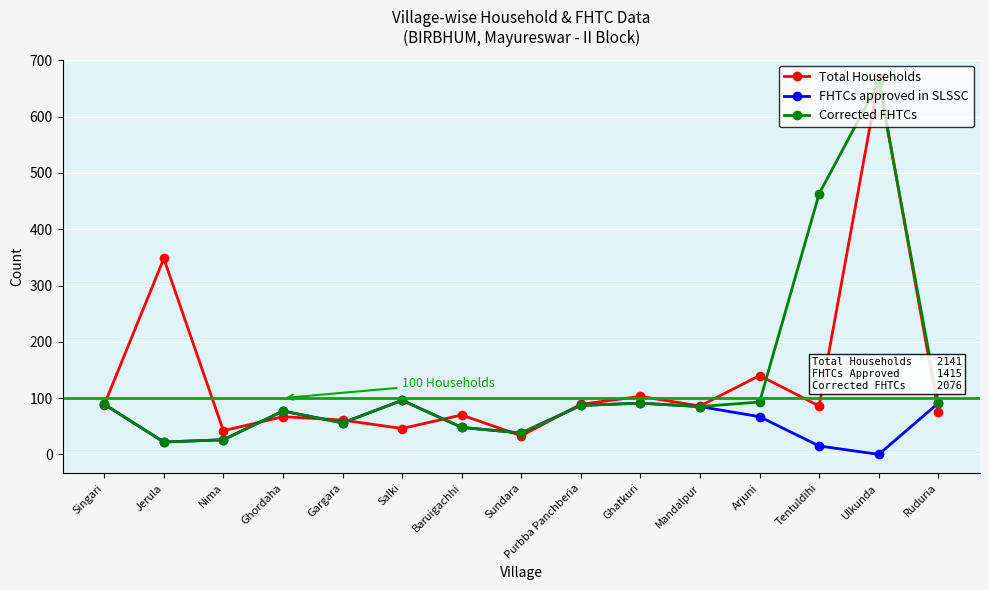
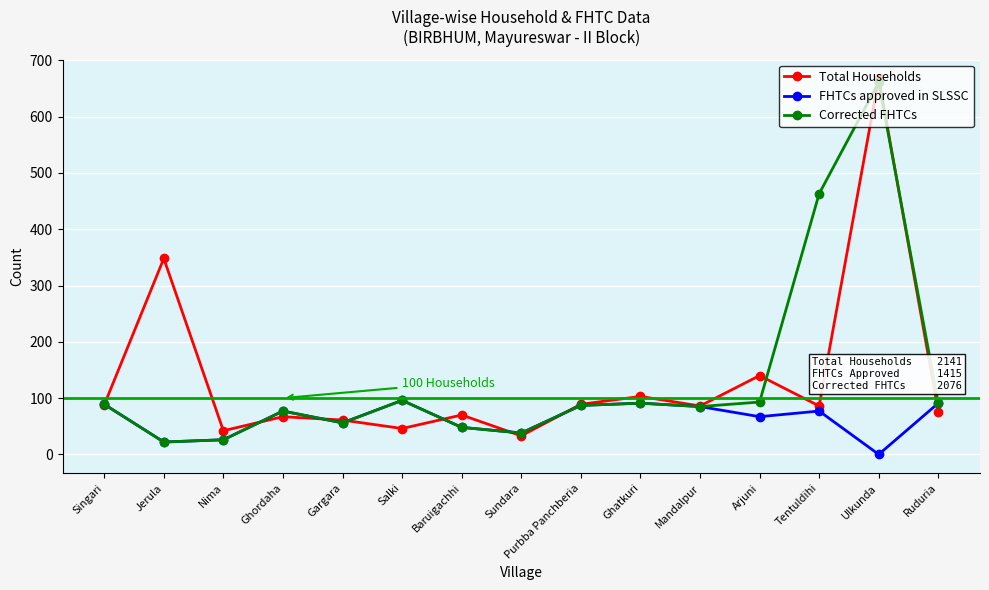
FHTCs approved in SLSSC, Tentuldihi: 20 -> 80
